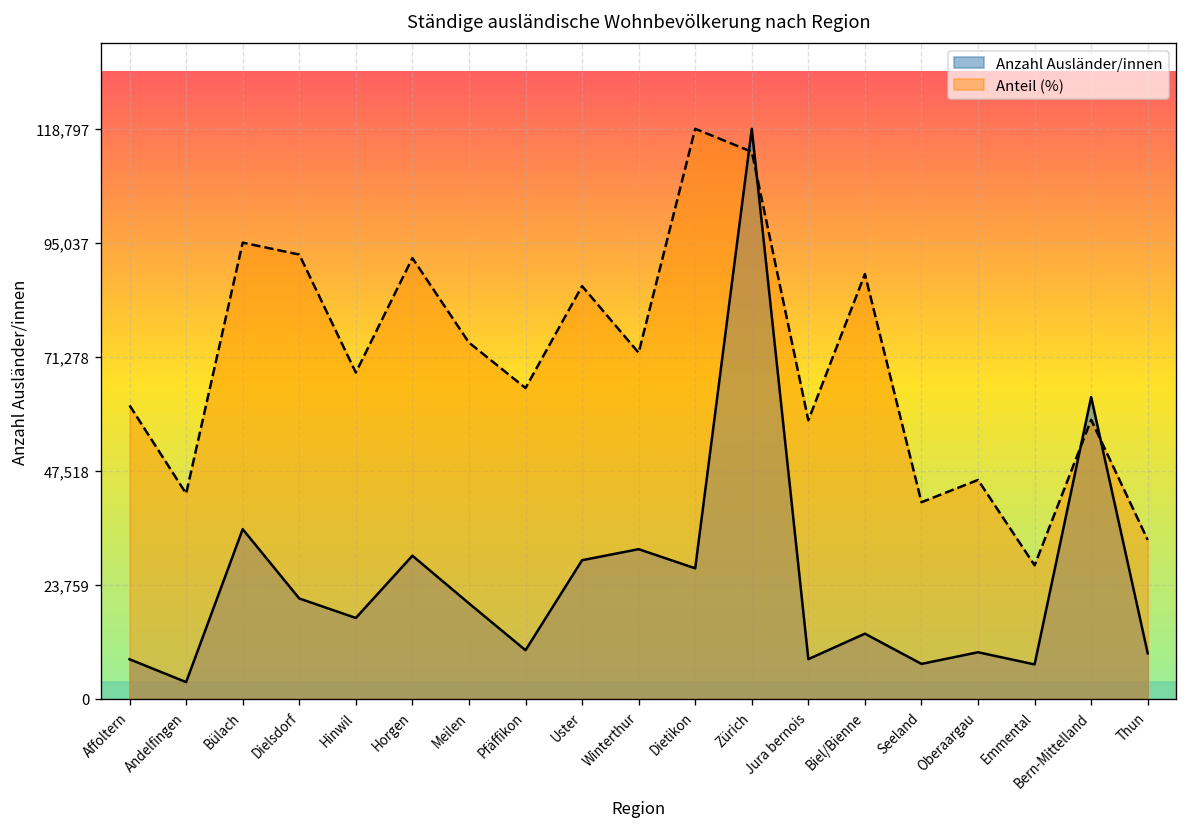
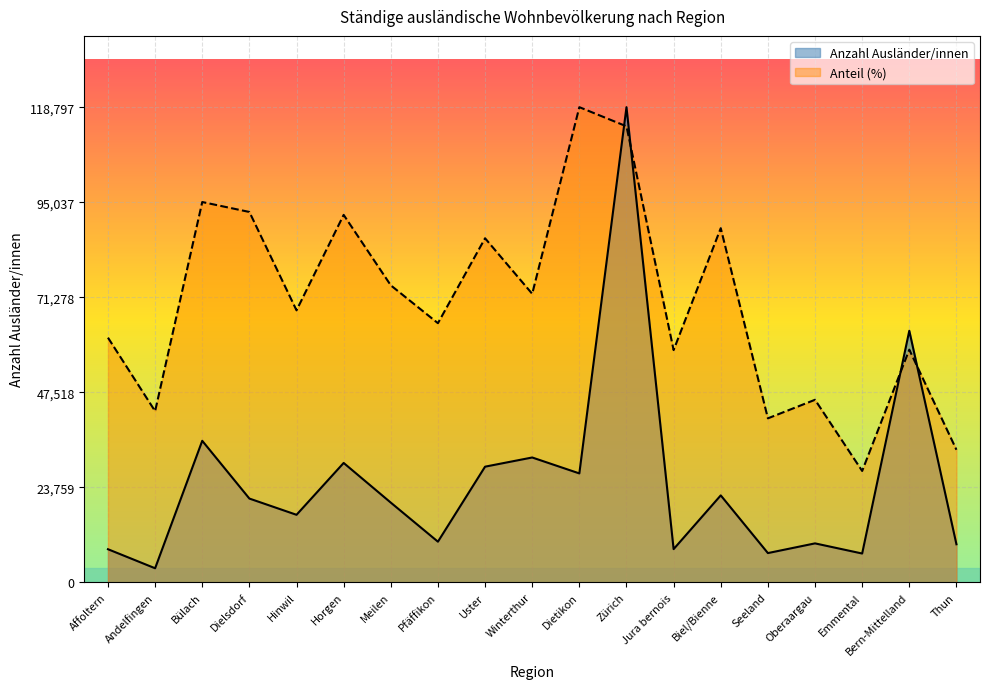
Anzahl Ausländer/innen, Biel/Bienne: 14,000 -> 22,000
